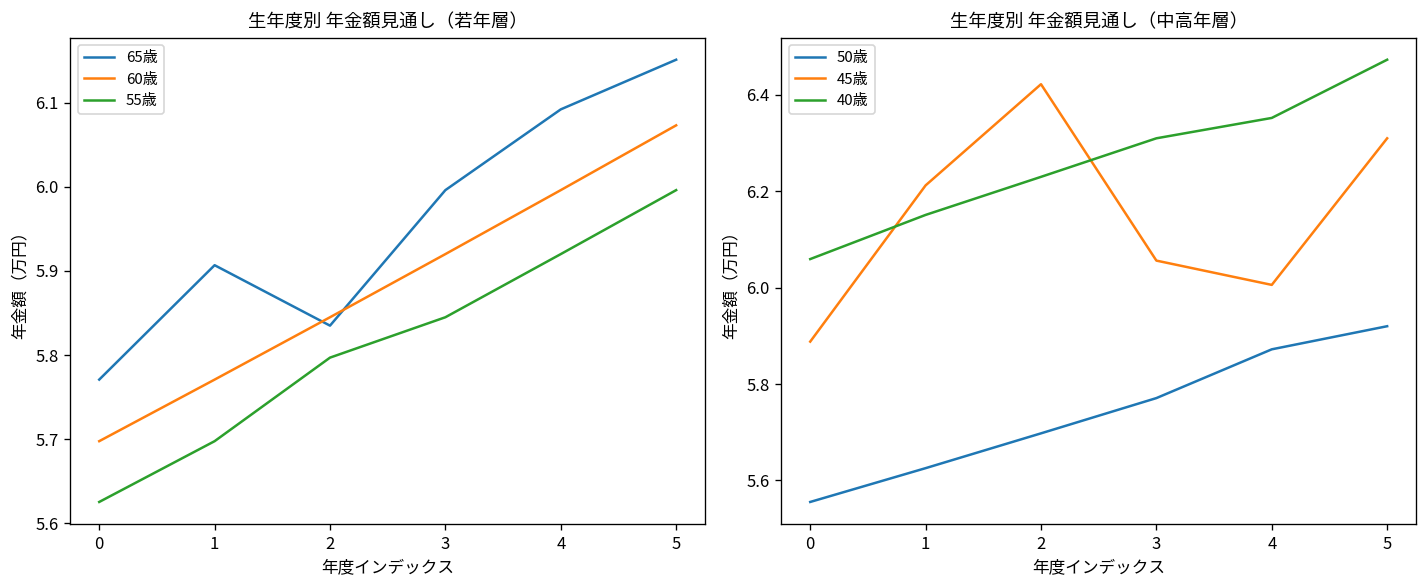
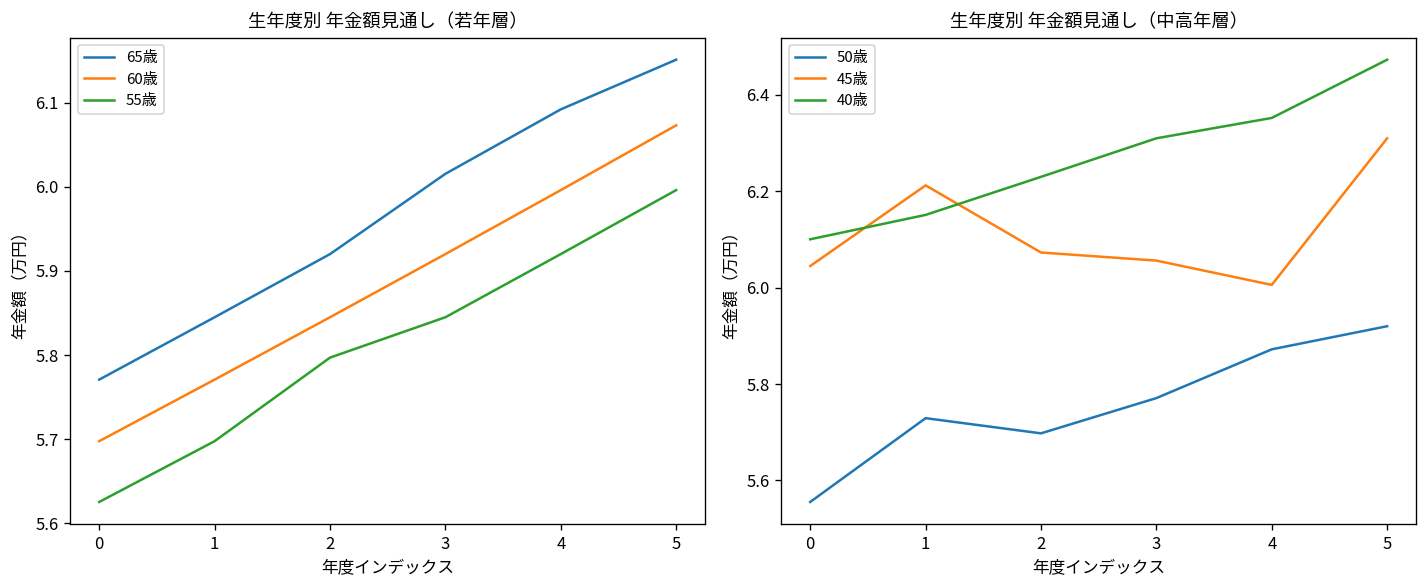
生年度別 年金額見通し（若年層）, 65歳, 1: 5.91 -> 5.84
生年度別 年金額見通し（若年層）, 65歳, 2: 5.83 -> 5.92
生年度別 年金額見通し（若年層）, 65歳, 3: 6.00 -> 6.02
生年度別 年金額見通し（中高年層）, 45歳, 0: 5.89 -> 6.04
生年度別 年金額見通し（中高年層）, 40歳, 0: 6.06 -> 6.10
生年度別 年金額見通し（中高年層）, 50歳, 1: 5.63 -> 5.73
生年度別 年金額見通し（中高年層）, 45歳, 2: 6.42 -> 6.07
